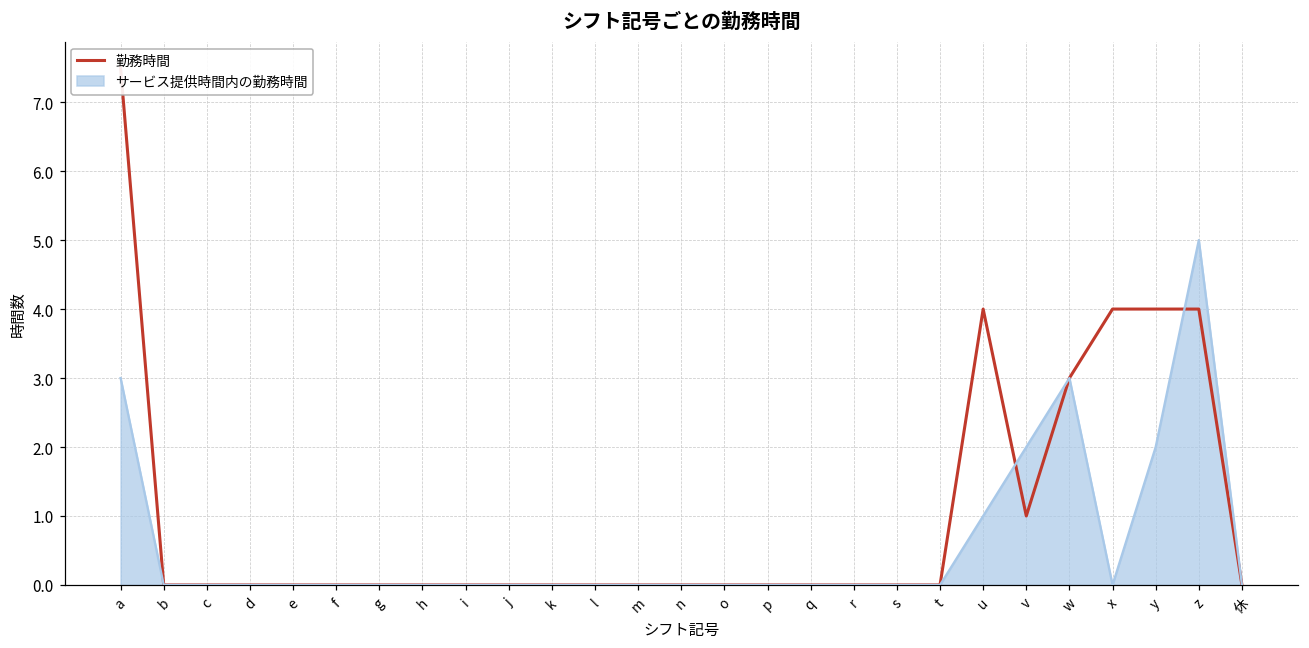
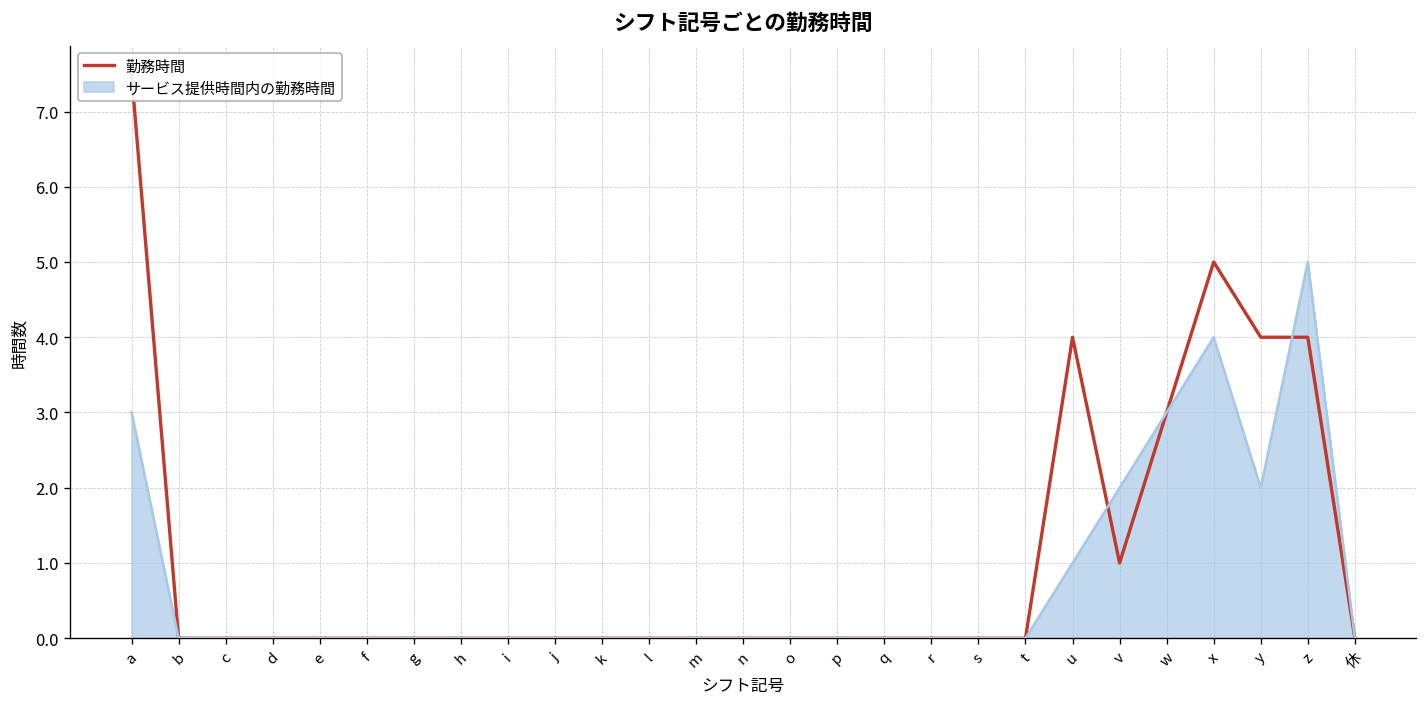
勤務時間, x: 4 -> 5
サービス提供時間内の勤務時間, x: 0 -> 4
